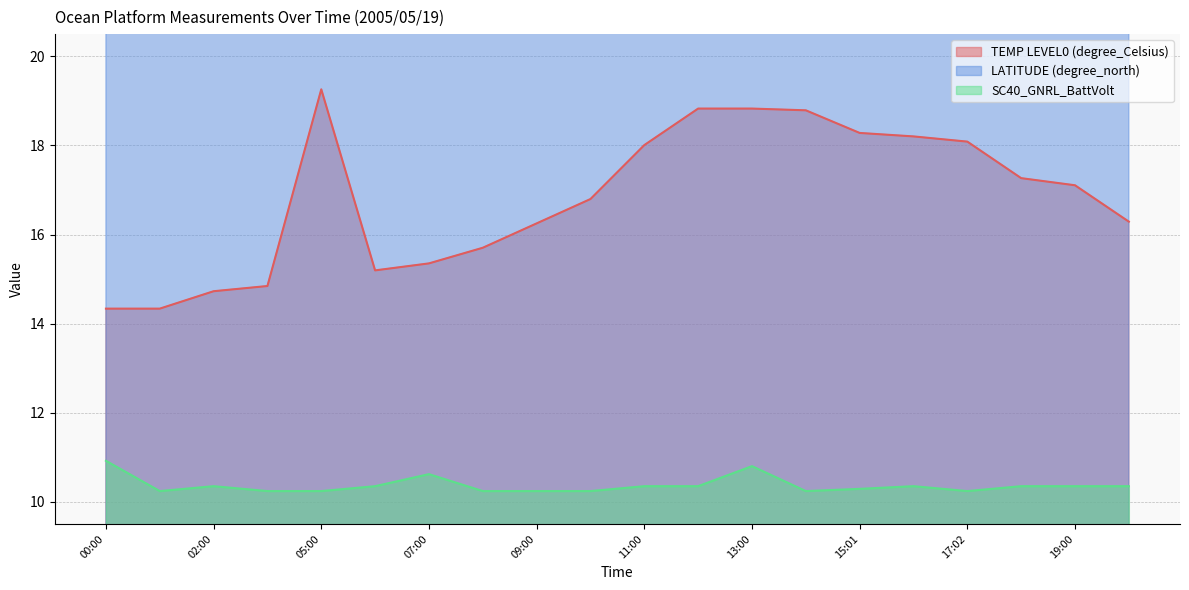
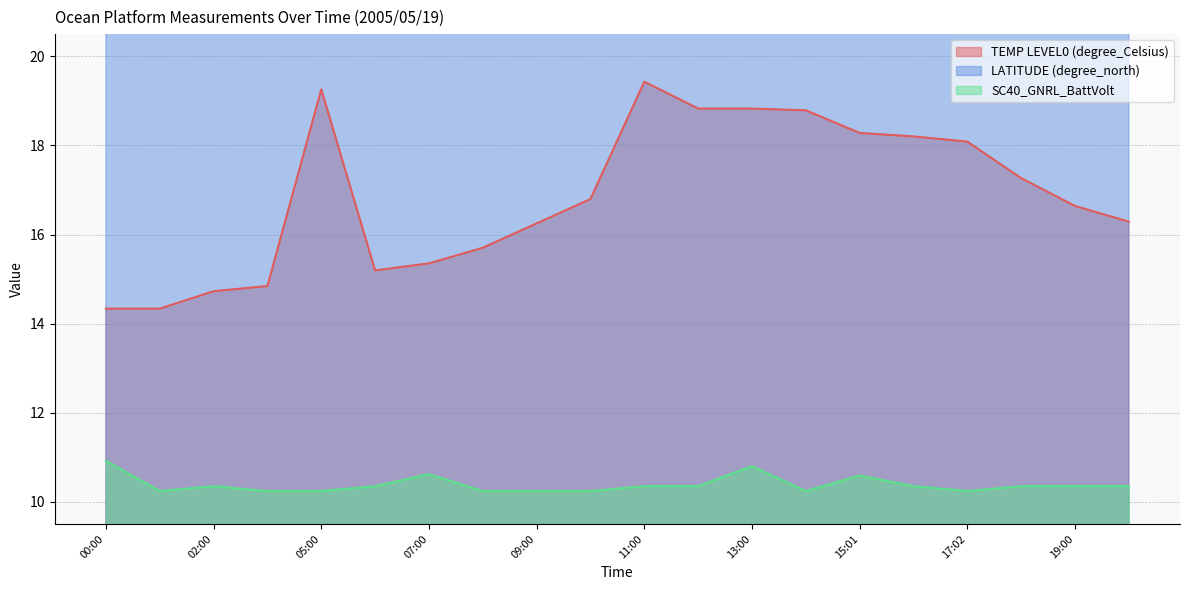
TEMP LEVEL0 (degree_Celsius), 11:00: 18.0 -> 19.4
SC40_GNRL_BattVolt, 15:01: 10.3 -> 10.6
TEMP LEVEL0 (degree_Celsius), 19:00: 17.1 -> 16.6
